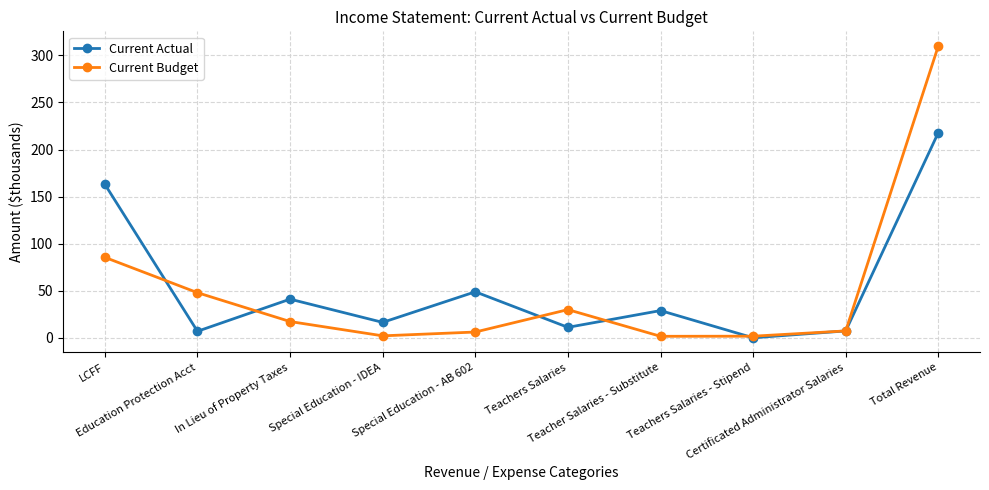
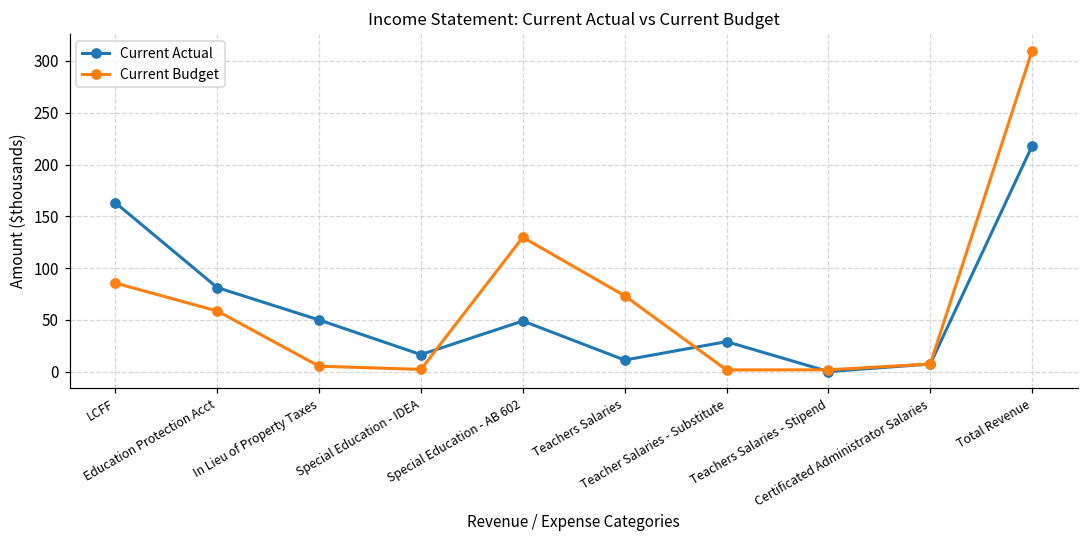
Current Actual, Education Protection Acct: 10 -> 80
Current Budget, Education Protection Acct: 50 -> 60
Current Actual, In Lieu of Property Taxes: 40 -> 50
Current Budget, In Lieu of Property Taxes: 20 -> 10
Current Budget, Special Education - AB 602: 10 -> 130
Current Budget, Teachers Salaries: 30 -> 70
